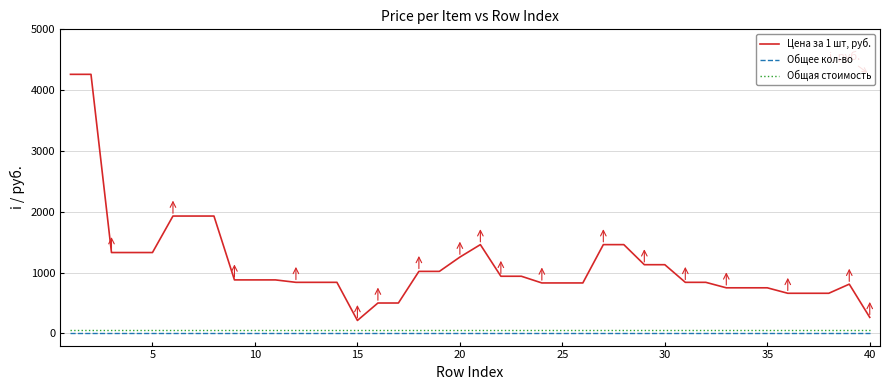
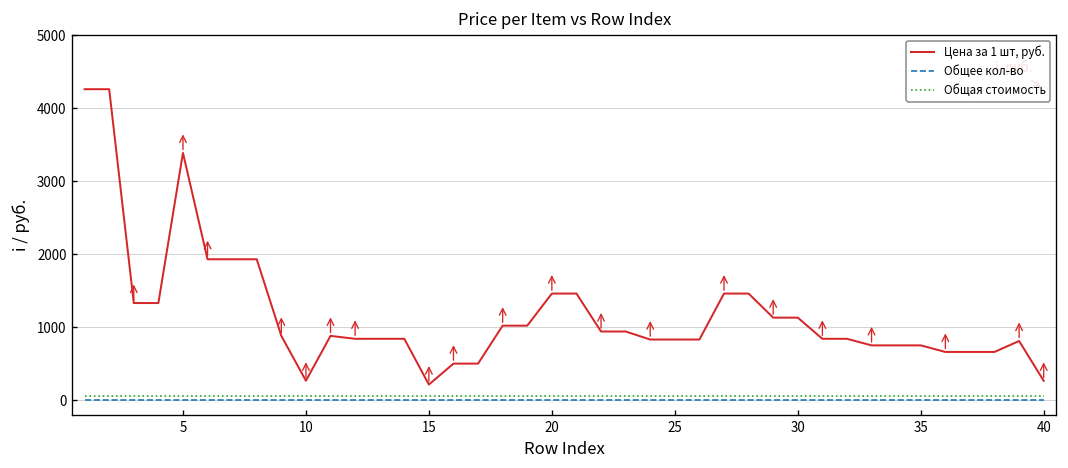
Цена за 1 шт, руб., 5: 1300 -> 3400
Цена за 1 шт, руб., 10: 900 -> 300
Цена за 1 шт, руб., 20: 1300 -> 1500
